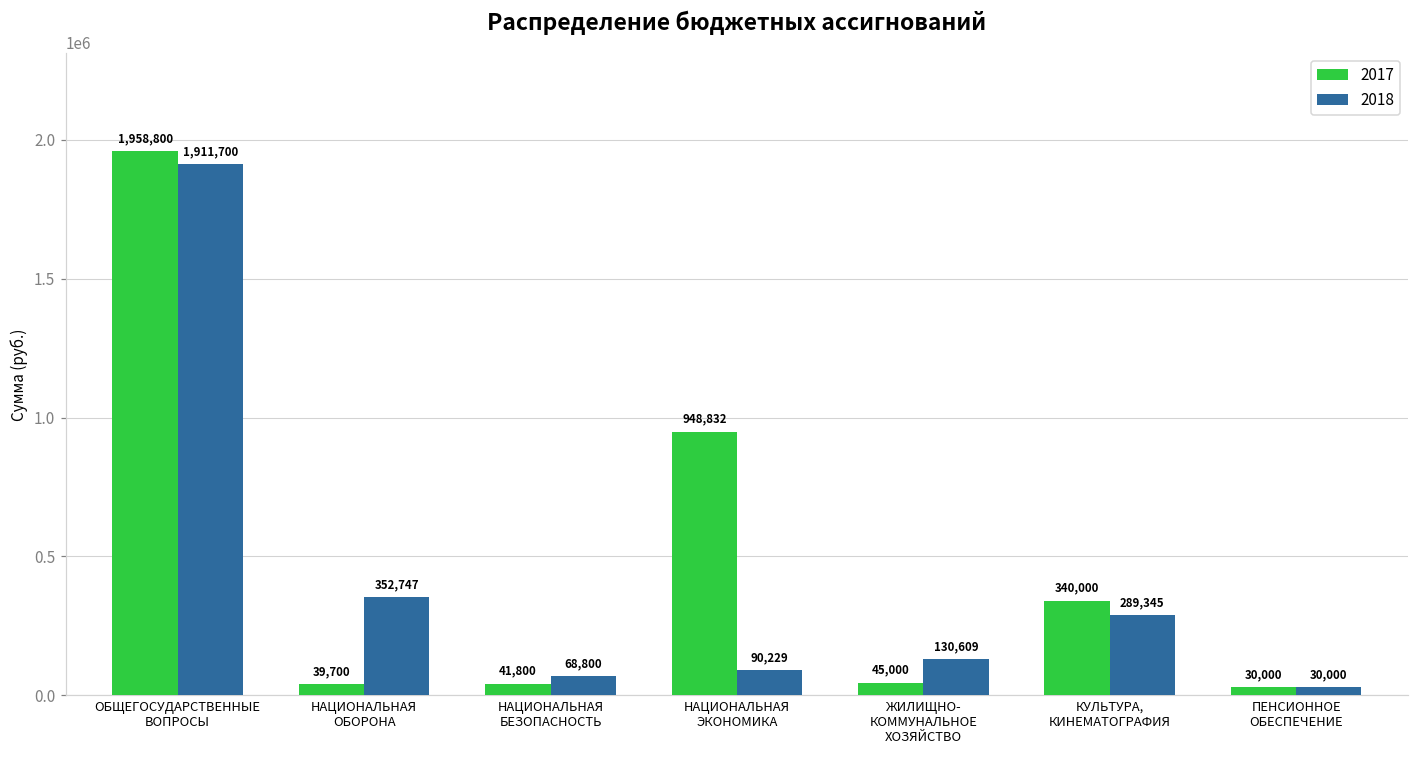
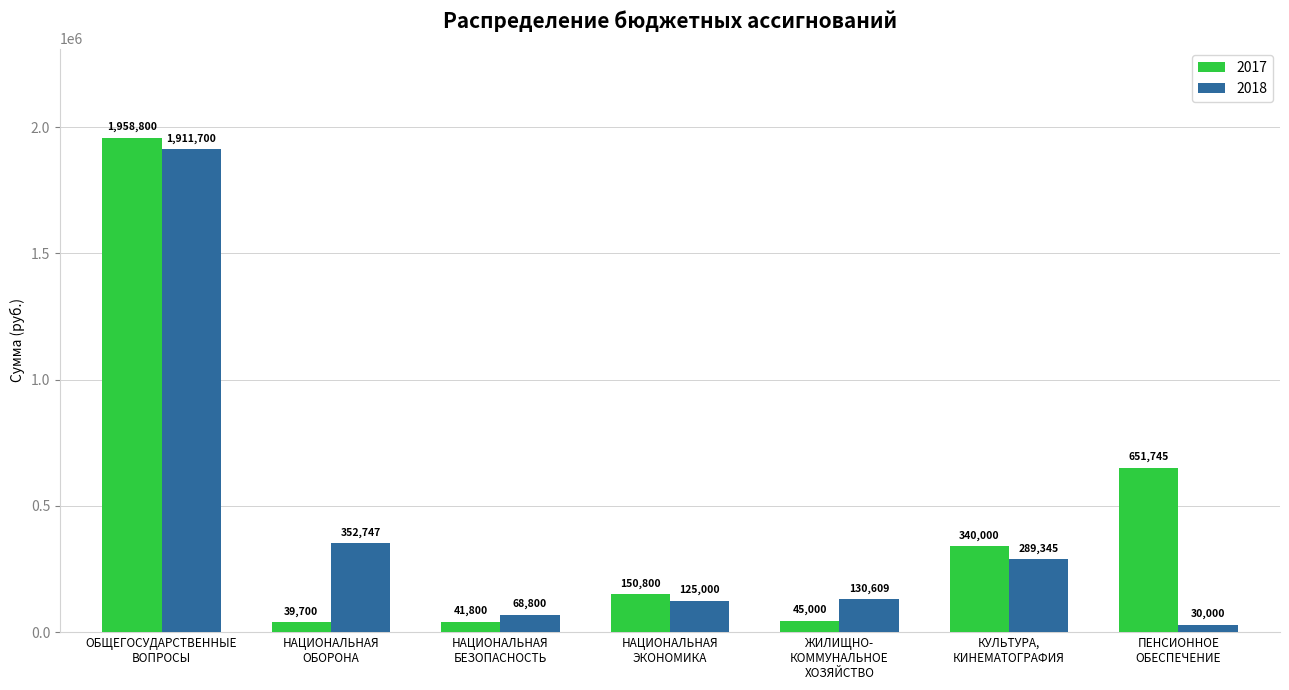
2017, НАЦИОНАЛЬНАЯ ЭКОНОМИКА: 948,832 -> 150,800
2018, НАЦИОНАЛЬНАЯ ЭКОНОМИКА: 90,229 -> 125,000
2017, ПЕНСИОННОЕ ОБЕСПЕЧЕНИЕ: 30,000 -> 651,745
